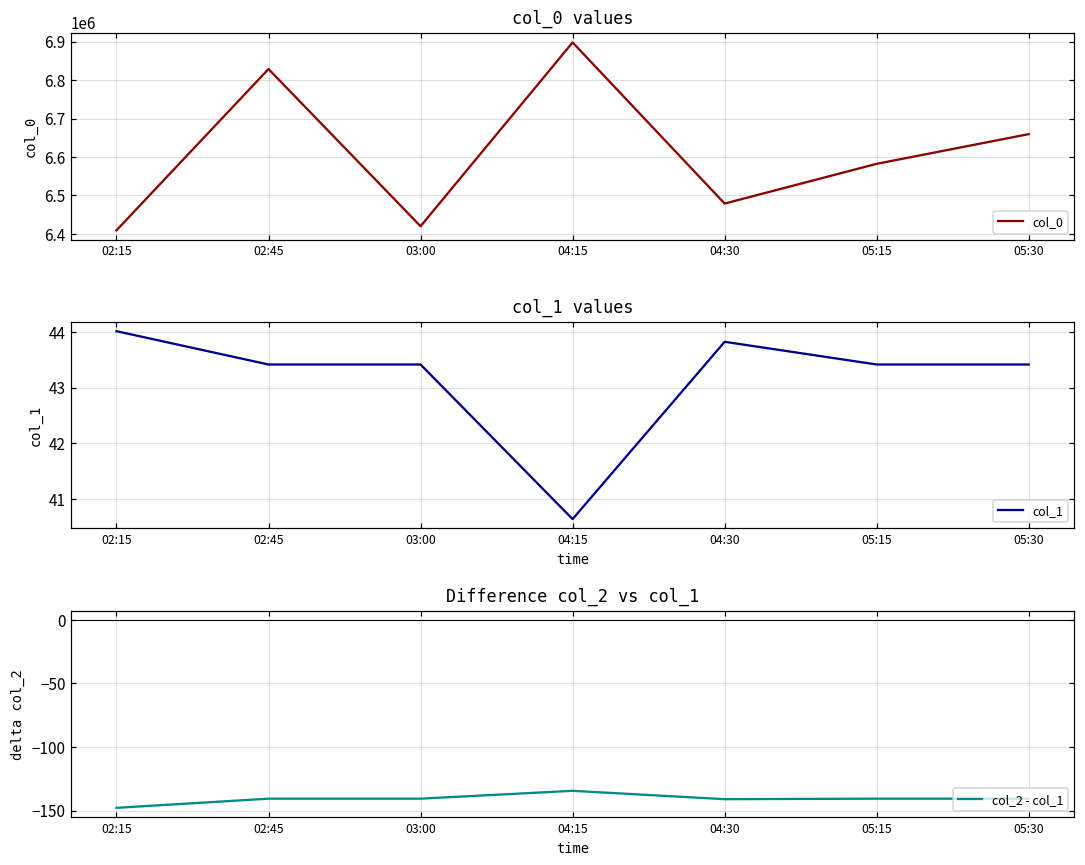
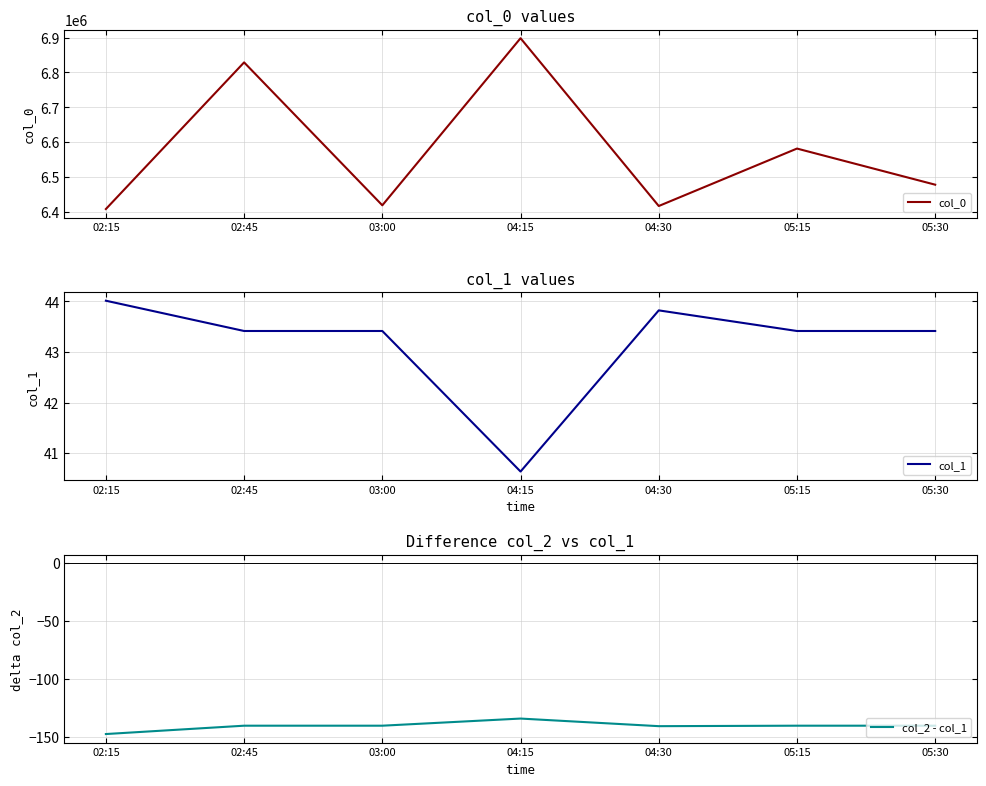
col_0 values, 04:30: 6480000 -> 6420000
col_0 values, 05:30: 6660000 -> 6480000
